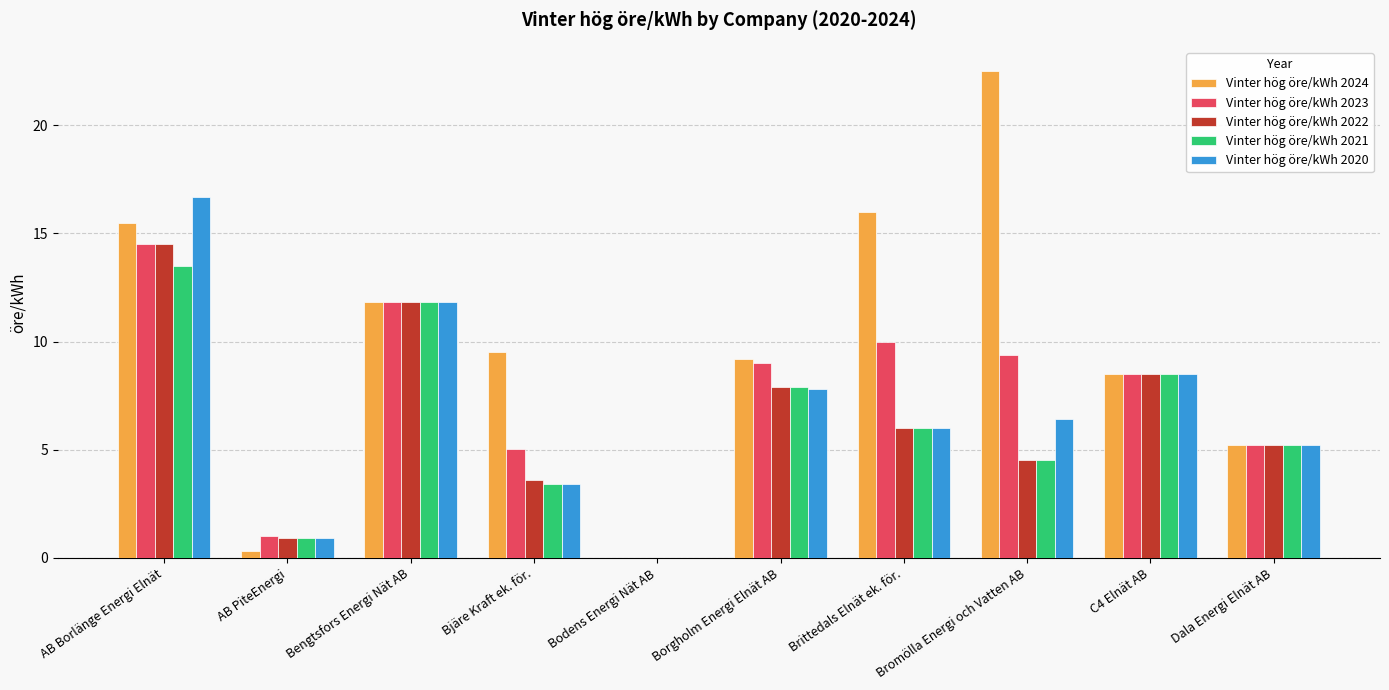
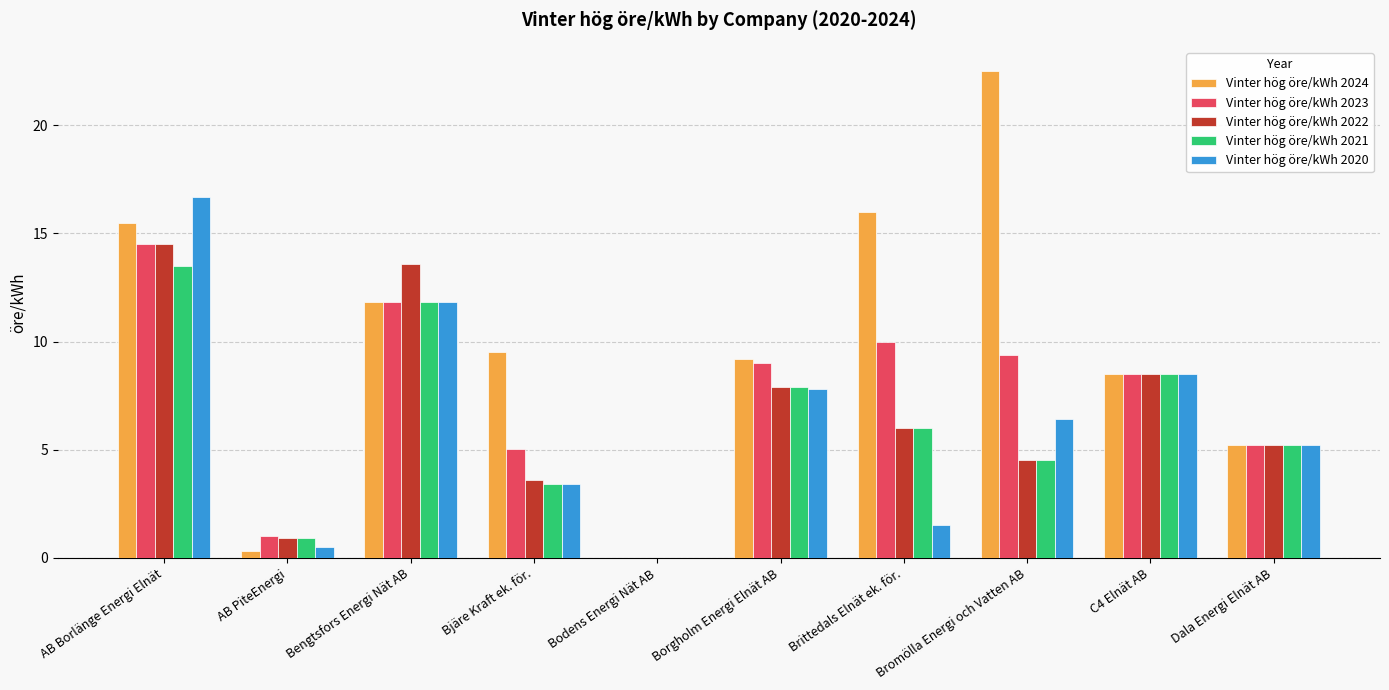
Vinter hög öre/kWh 2020, AB PiteEnergi: 0.9 -> 0.5
Vinter hög öre/kWh 2022, Bengtsfors Energi Nät AB: 11.8 -> 13.6
Vinter hög öre/kWh 2020, Brittedals Elnät ek. för.: 6.0 -> 1.5
